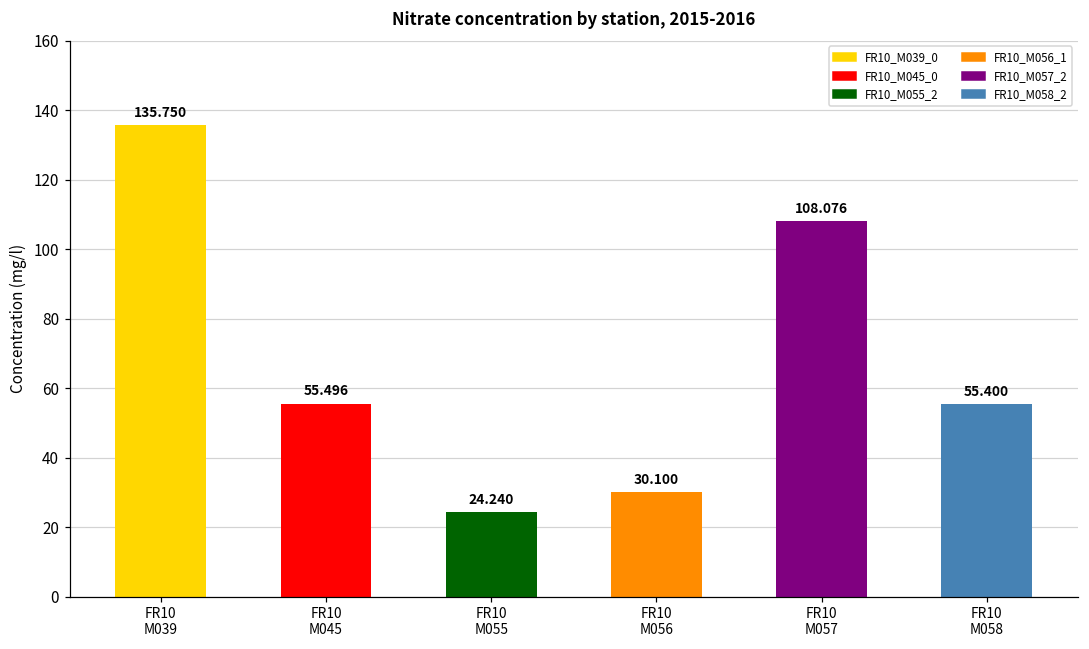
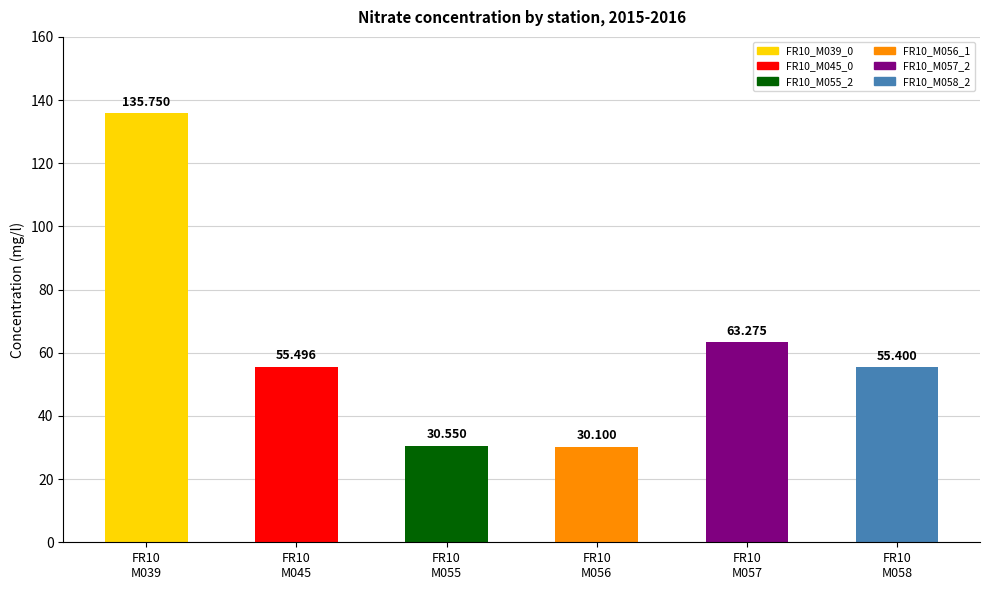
FR10 M055: 24.240 -> 30.550
FR10 M057: 108.076 -> 63.275
